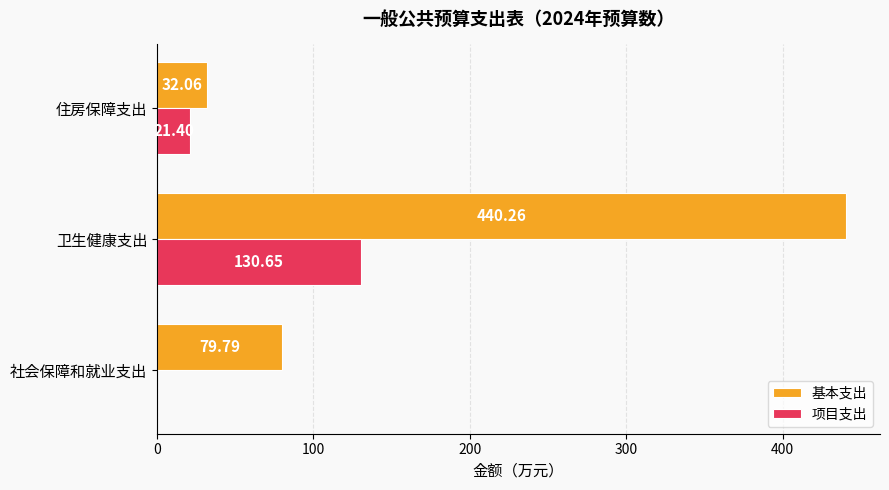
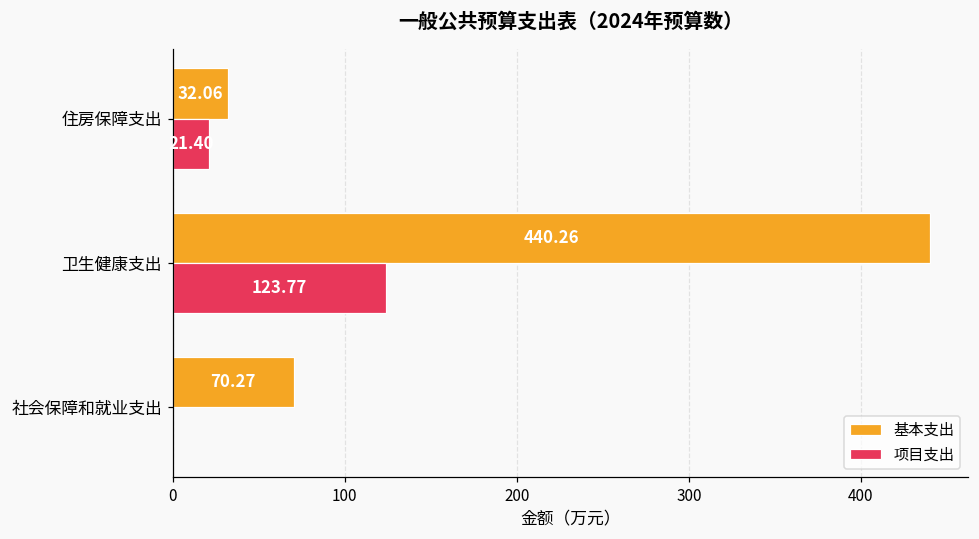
项目支出, 卫生健康支出: 130.65 -> 123.77
基本支出, 社会保障和就业支出: 79.79 -> 70.27
